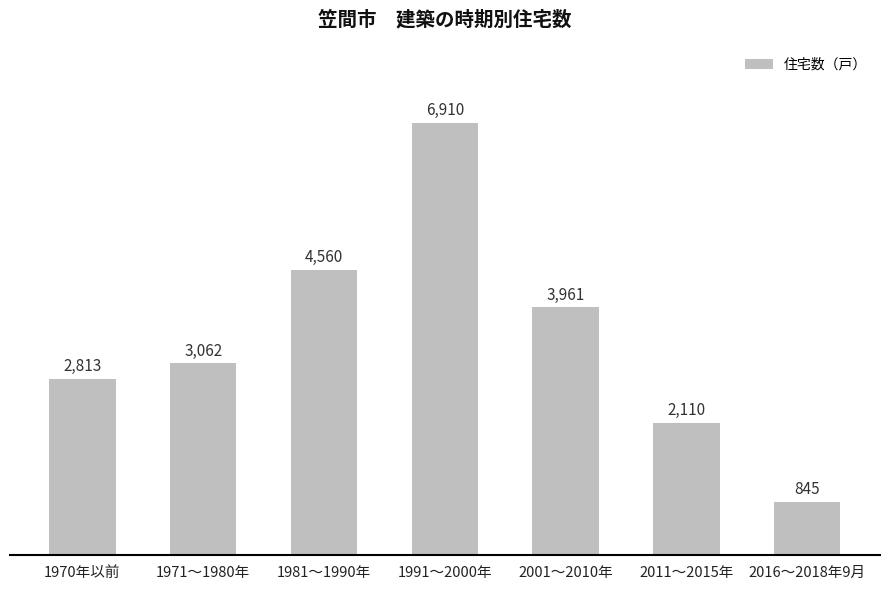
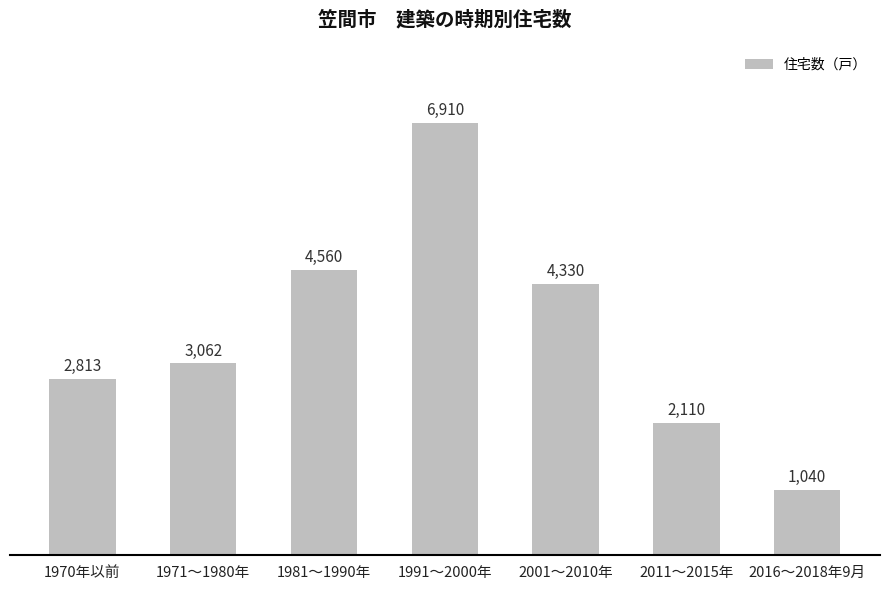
2001～2010年: 3,961 -> 4,330
2016～2018年9月: 845 -> 1,040
